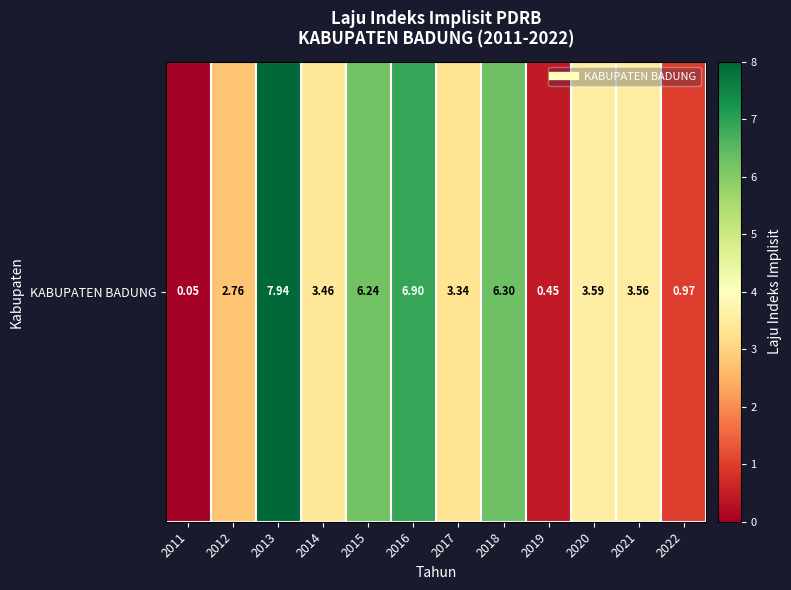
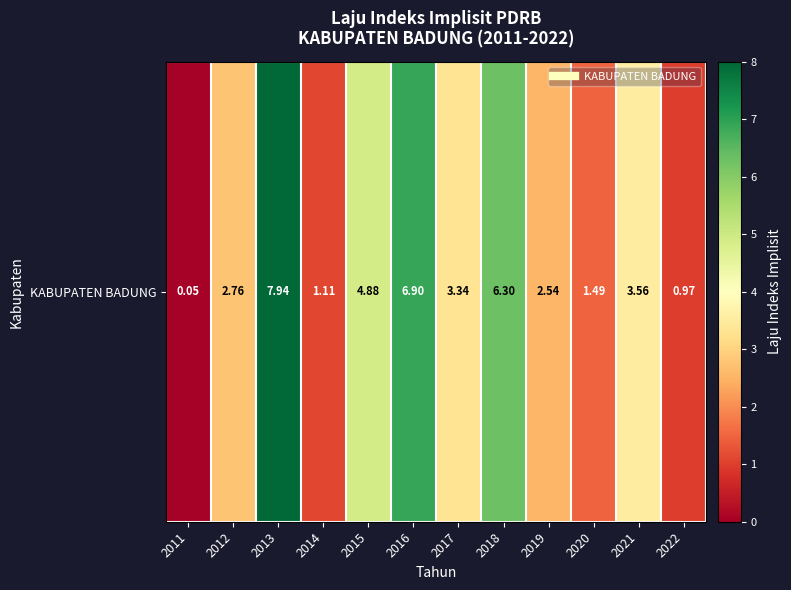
KABUPATEN BADUNG, 2014: 3.46 -> 1.11
KABUPATEN BADUNG, 2015: 6.24 -> 4.88
KABUPATEN BADUNG, 2019: 0.45 -> 2.54
KABUPATEN BADUNG, 2020: 3.59 -> 1.49
